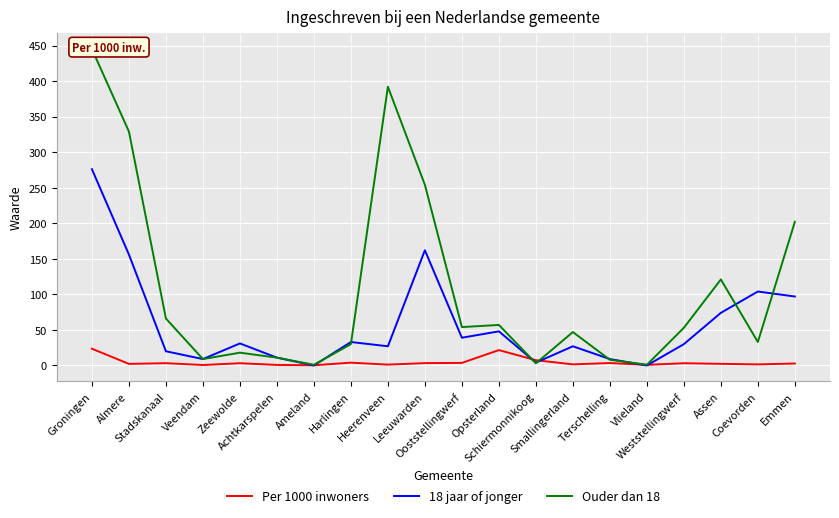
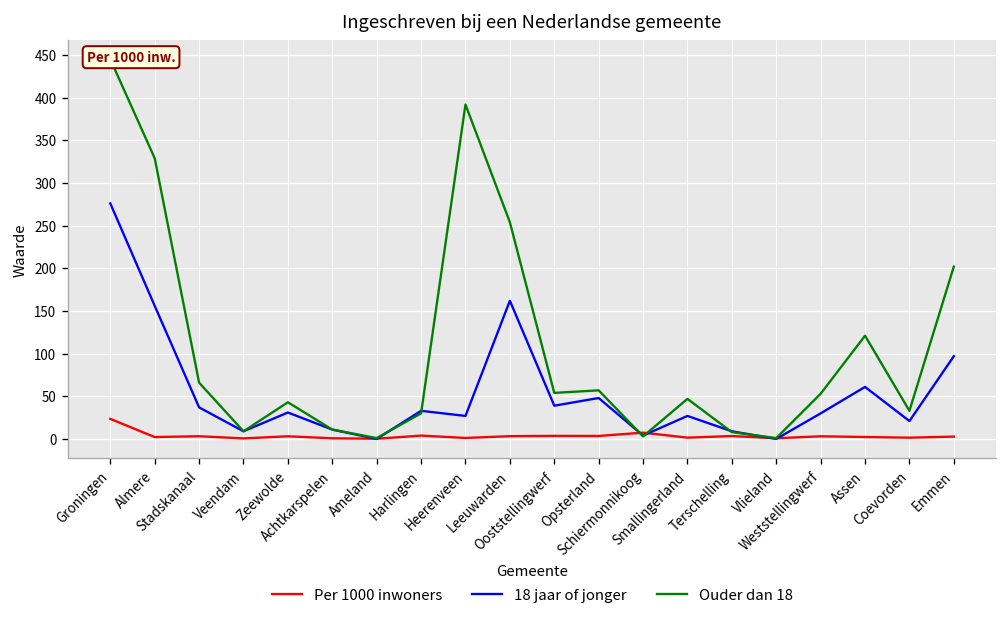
18 jaar of jonger, Stadskanaal: 20 -> 40
Ouder dan 18, Zeewolde: 20 -> 40
Per 1000 inwoners, Opsterland: 20 -> 0
18 jaar of jonger, Assen: 70 -> 60
18 jaar of jonger, Coevorden: 100 -> 20
